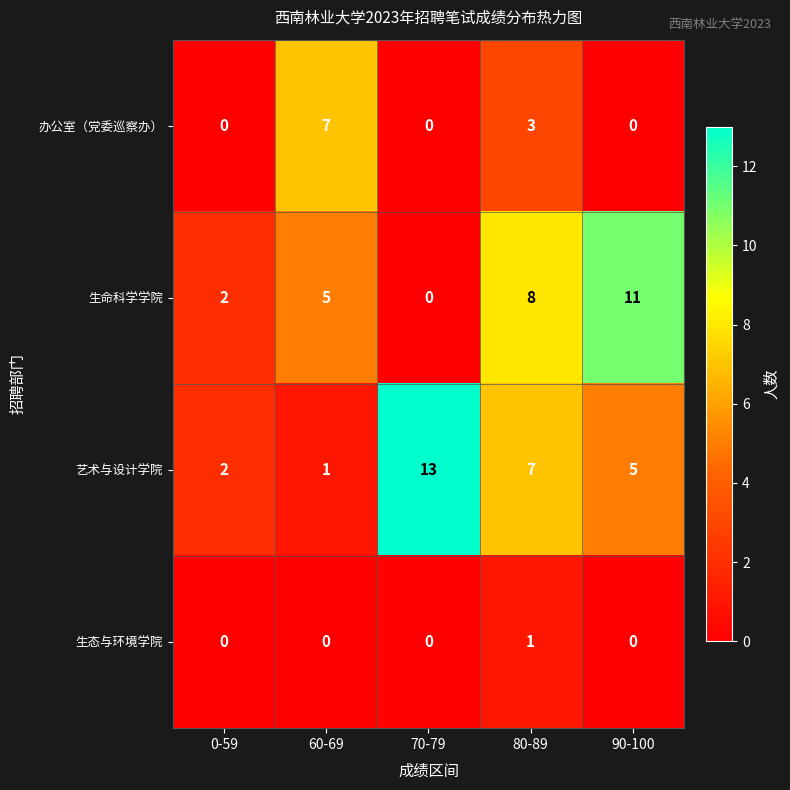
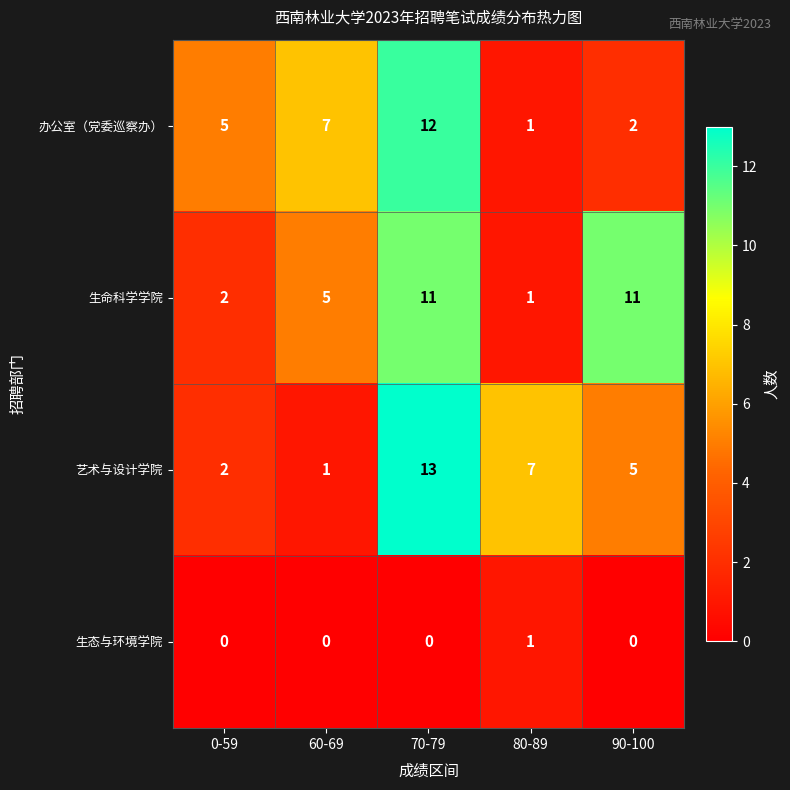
办公室（党委巡察办）, 0-59: 0 -> 5
办公室（党委巡察办）, 70-79: 0 -> 12
办公室（党委巡察办）, 80-89: 3 -> 1
办公室（党委巡察办）, 90-100: 0 -> 2
生命科学学院, 70-79: 0 -> 11
生命科学学院, 80-89: 8 -> 1
